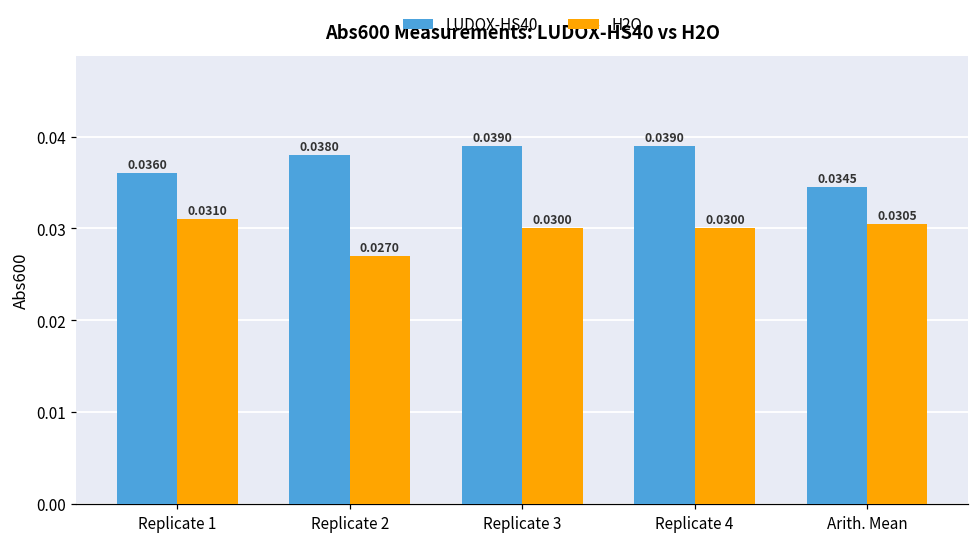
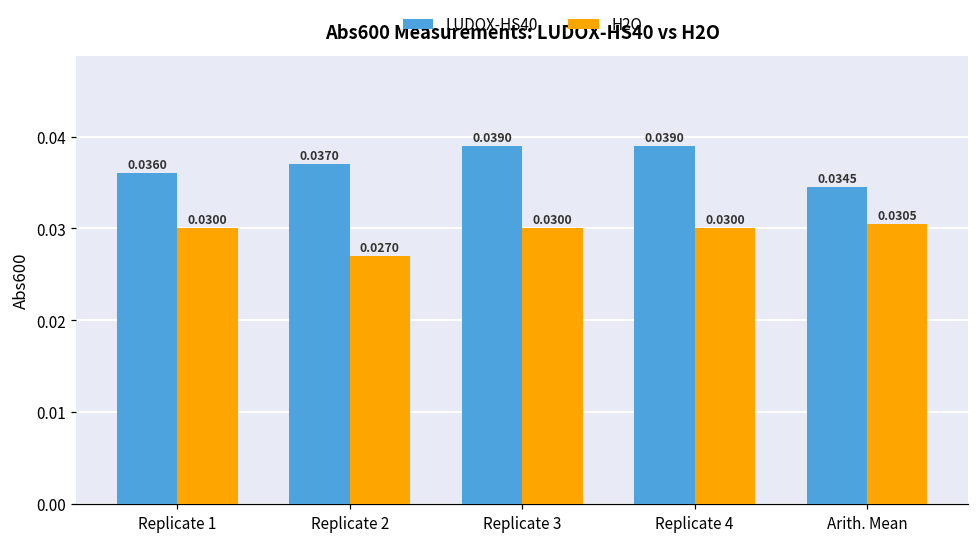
H2O, Replicate 1: 0.0310 -> 0.0300
LUDOX-HS40, Replicate 2: 0.0380 -> 0.0370
